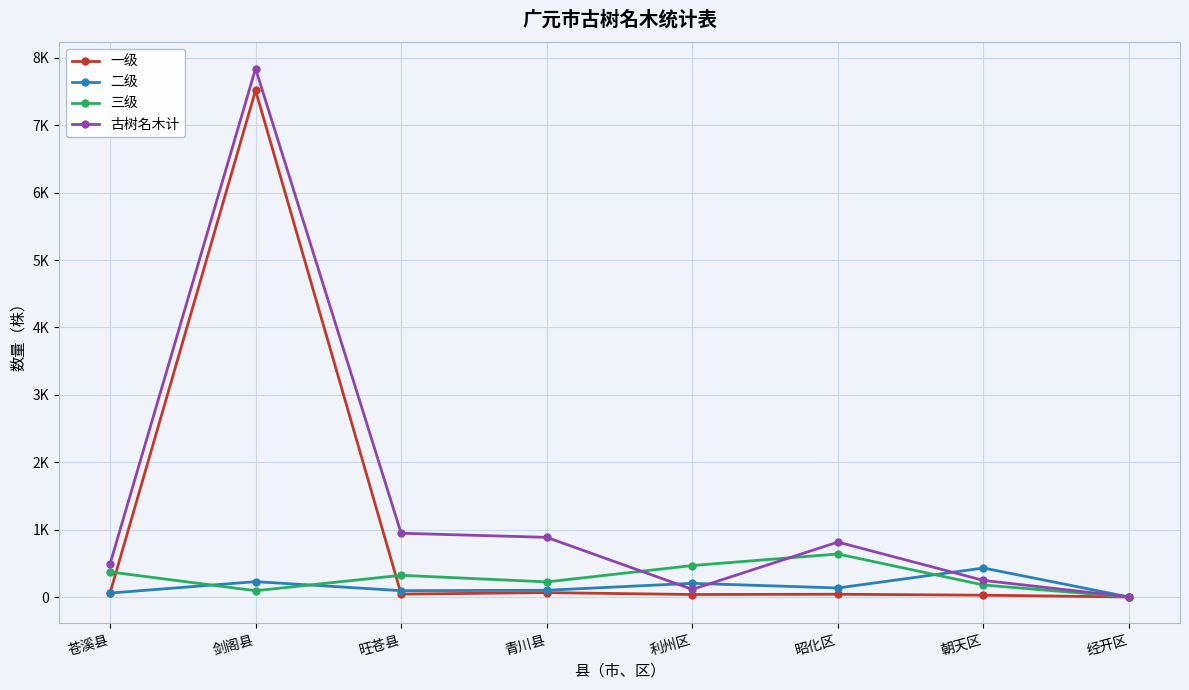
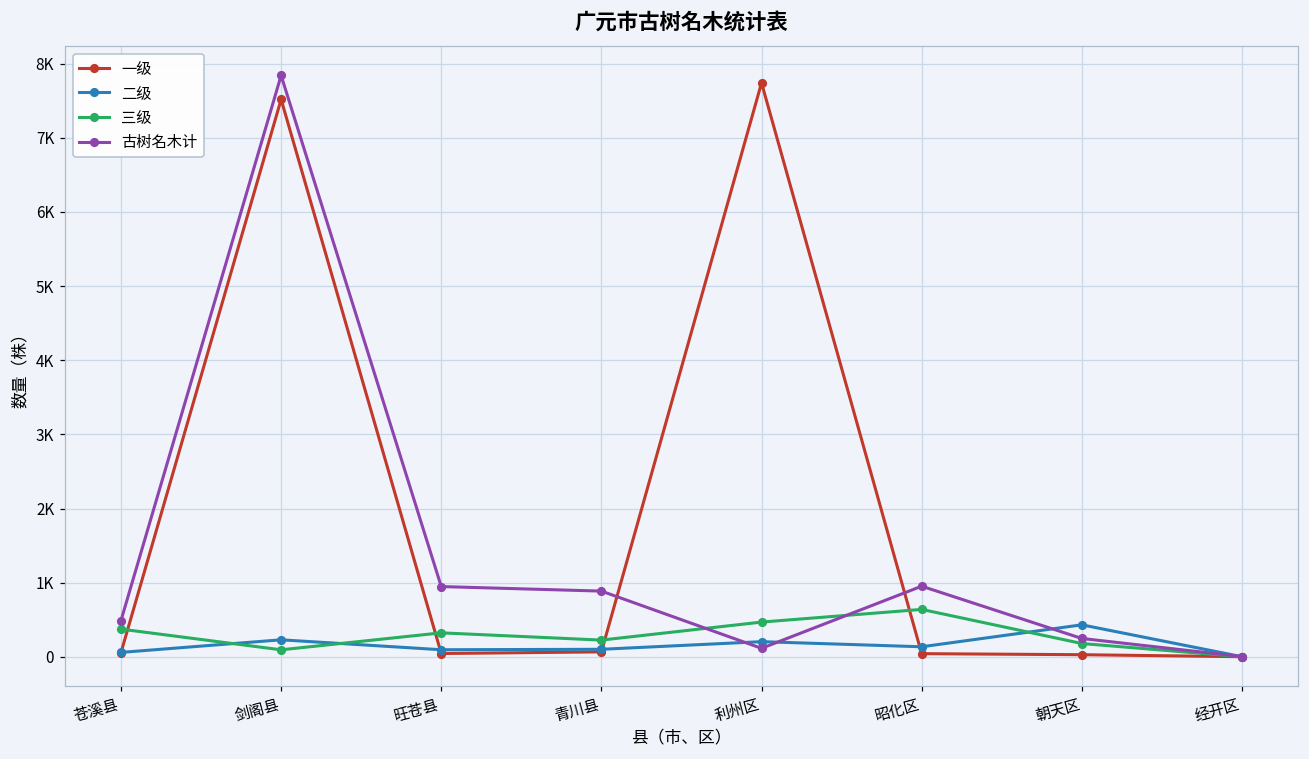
一级, 利州区: 0 -> 7700
古树名木计, 昭化区: 800 -> 1000
